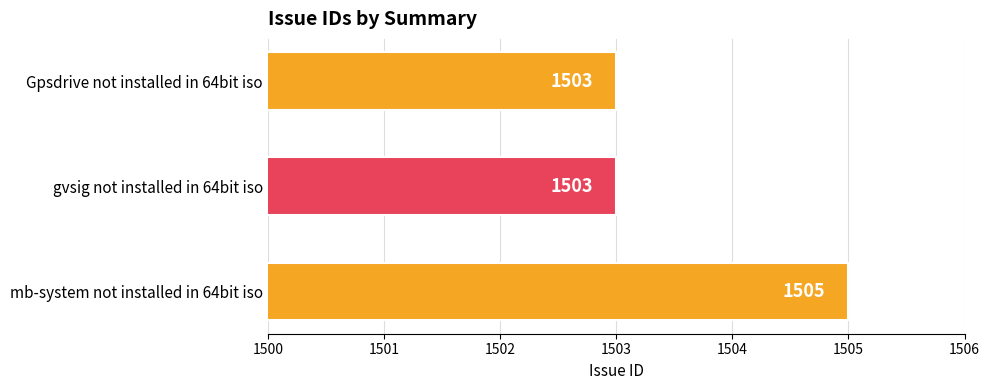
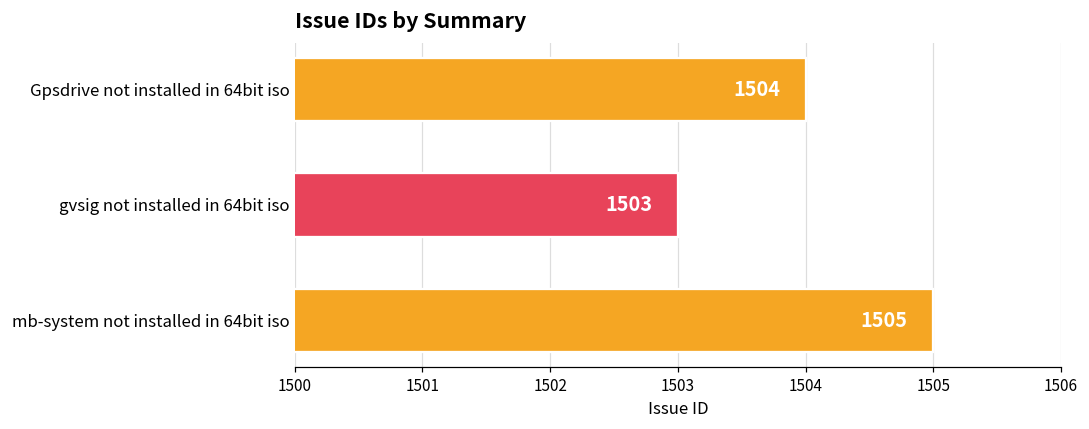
Gpsdrive not installed in 64bit iso: 1503 -> 1504
